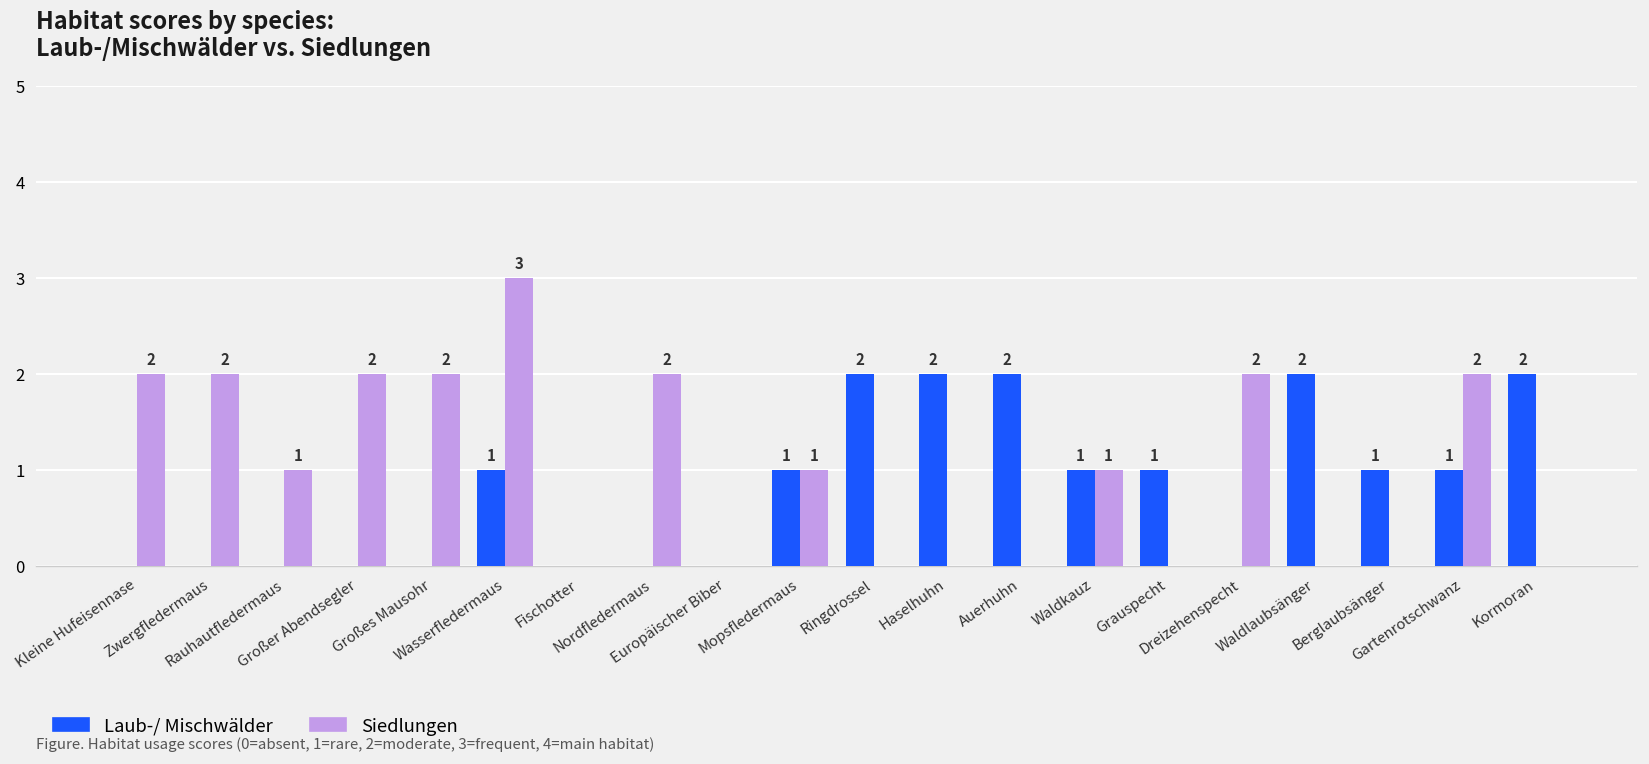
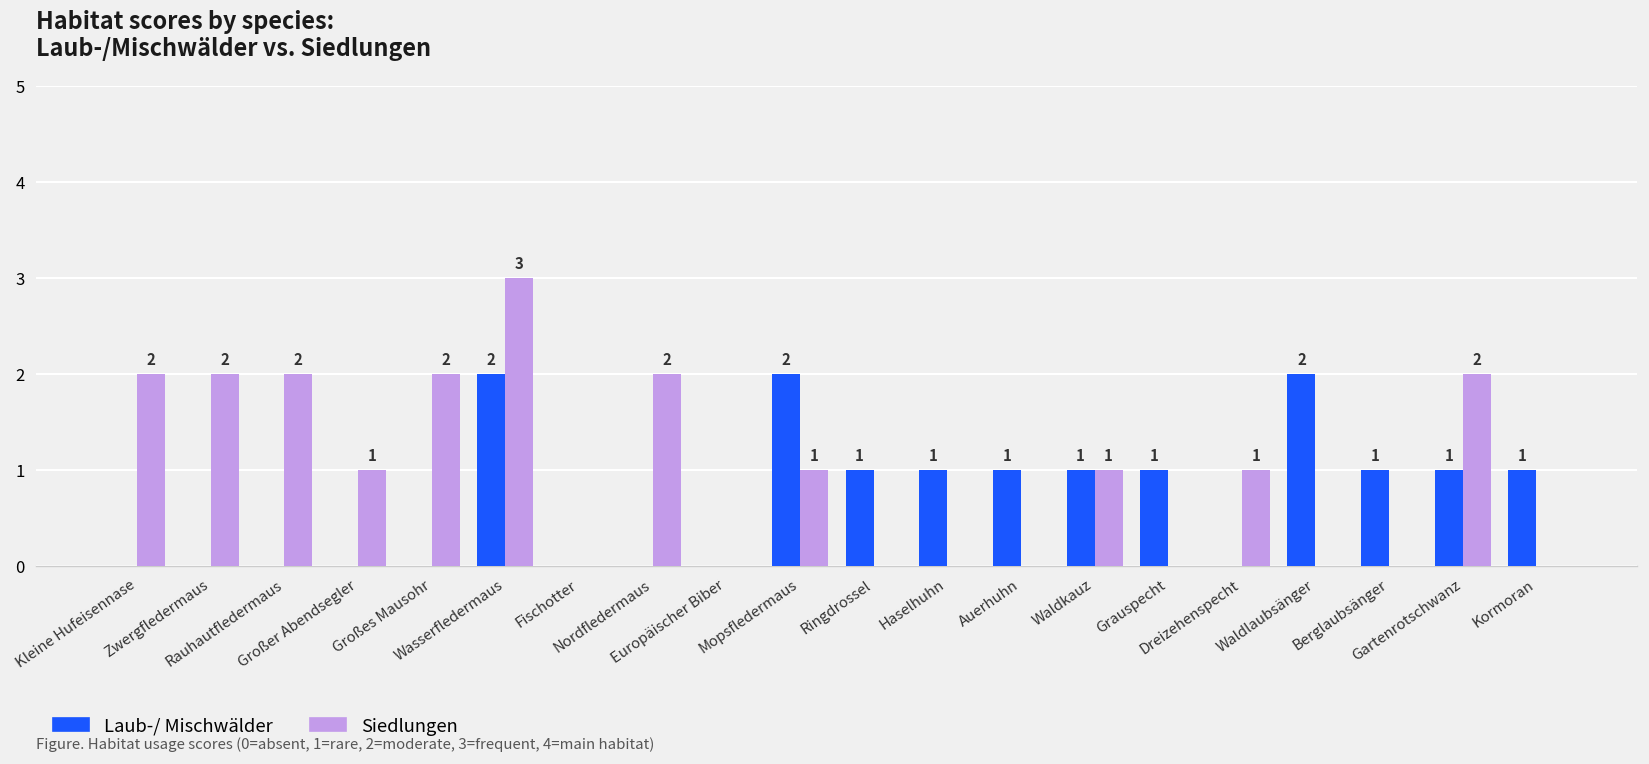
Siedlungen, Rauhautfledermaus: 1 -> 2
Siedlungen, Großer Abendsegler: 2 -> 1
Laub-/ Mischwälder, Wasserfledermaus: 1 -> 2
Laub-/ Mischwälder, Mopsfledermaus: 1 -> 2
Laub-/ Mischwälder, Ringdrossel: 2 -> 1
Laub-/ Mischwälder, Haselhuhn: 2 -> 1
Laub-/ Mischwälder, Auerhuhn: 2 -> 1
Siedlungen, Dreizehenspecht: 2 -> 1
Laub-/ Mischwälder, Kormoran: 2 -> 1
